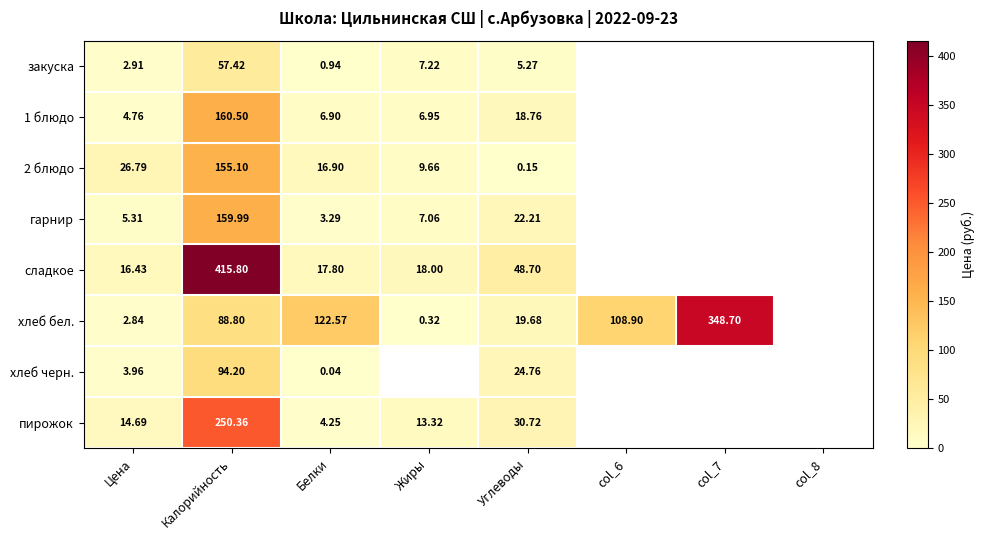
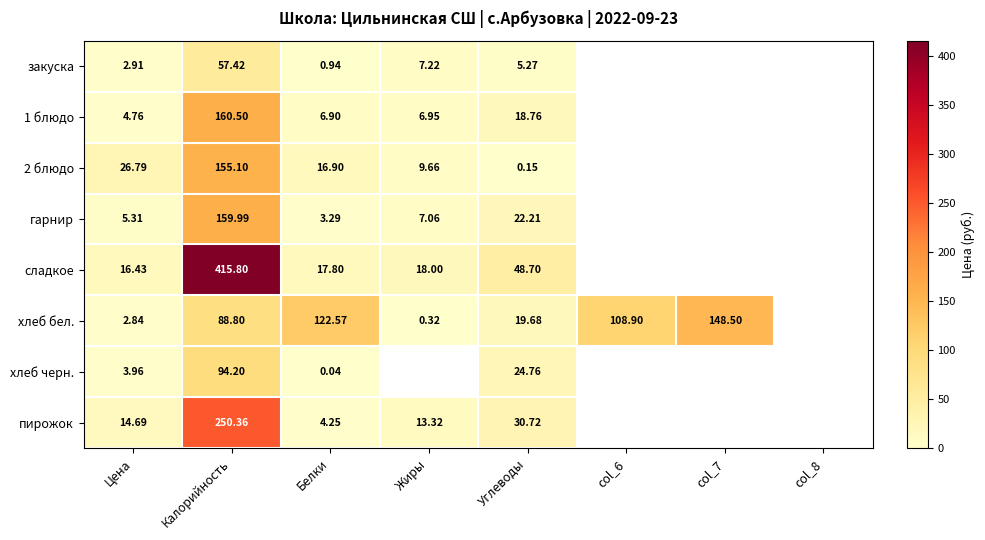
хлеб бел., col_7: 348.70 -> 148.50
